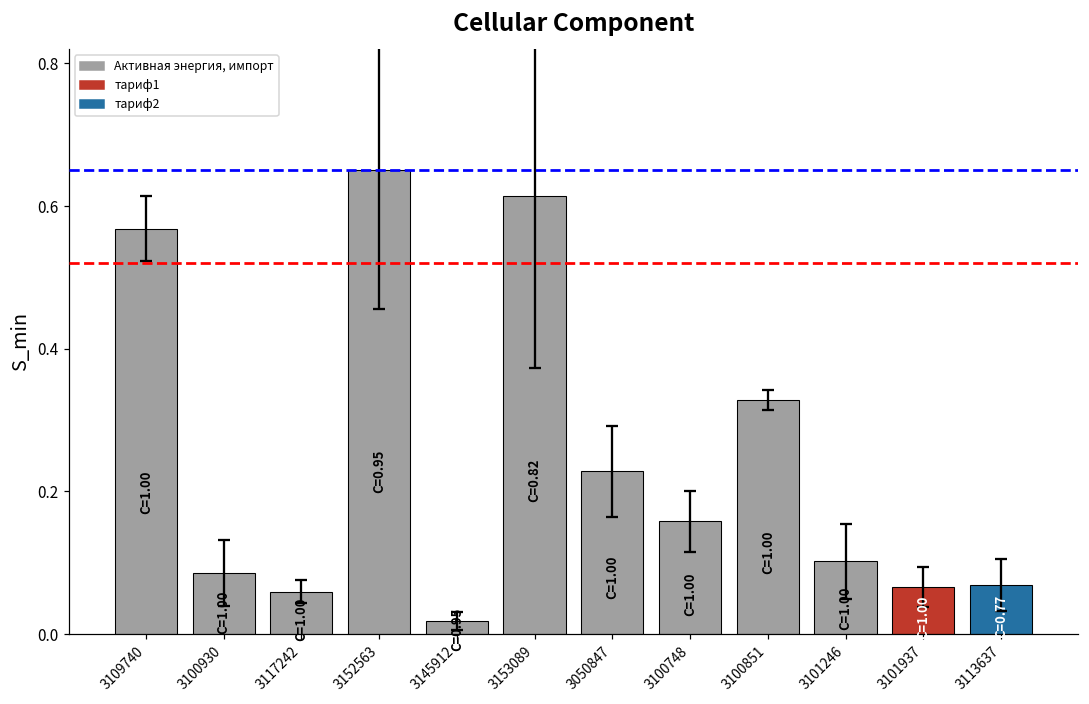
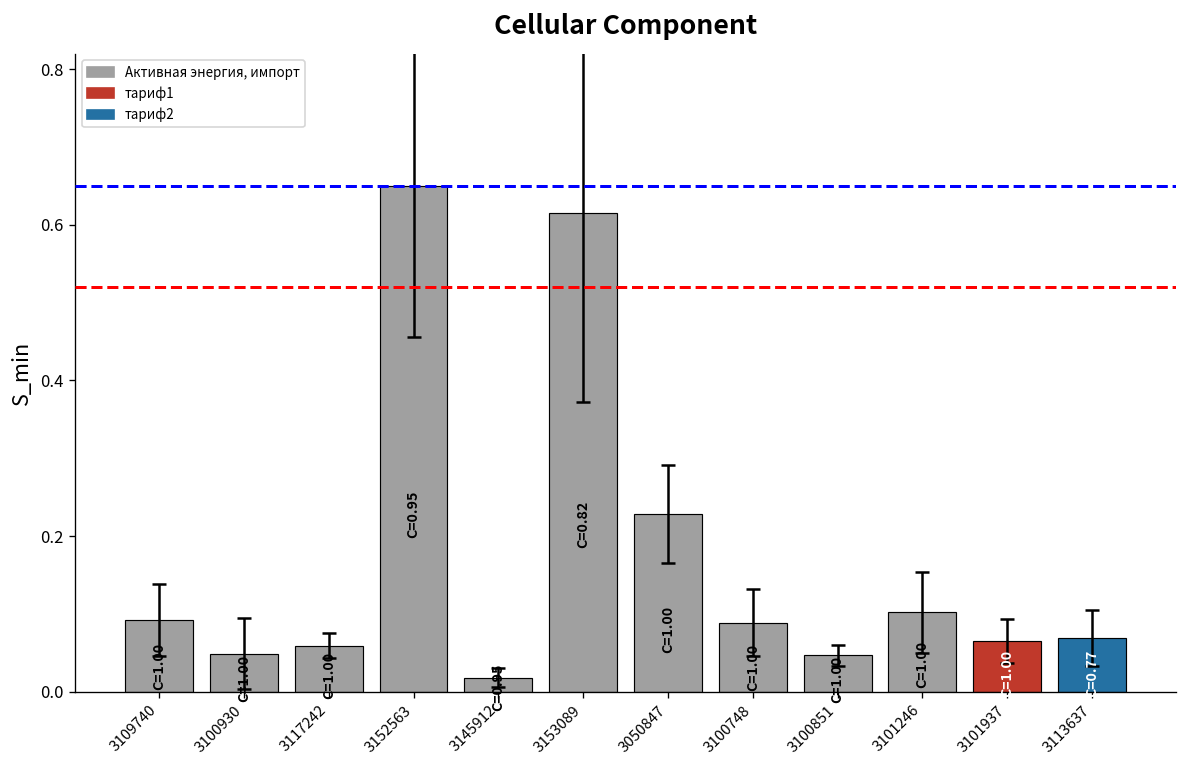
Активная энергия, импорт, 3109740: 0.57 -> 0.09
Активная энергия, импорт, 3100930: 0.09 -> 0.05
Активная энергия, импорт, 3100748: 0.16 -> 0.09
Активная энергия, импорт, 3100851: 0.33 -> 0.05
